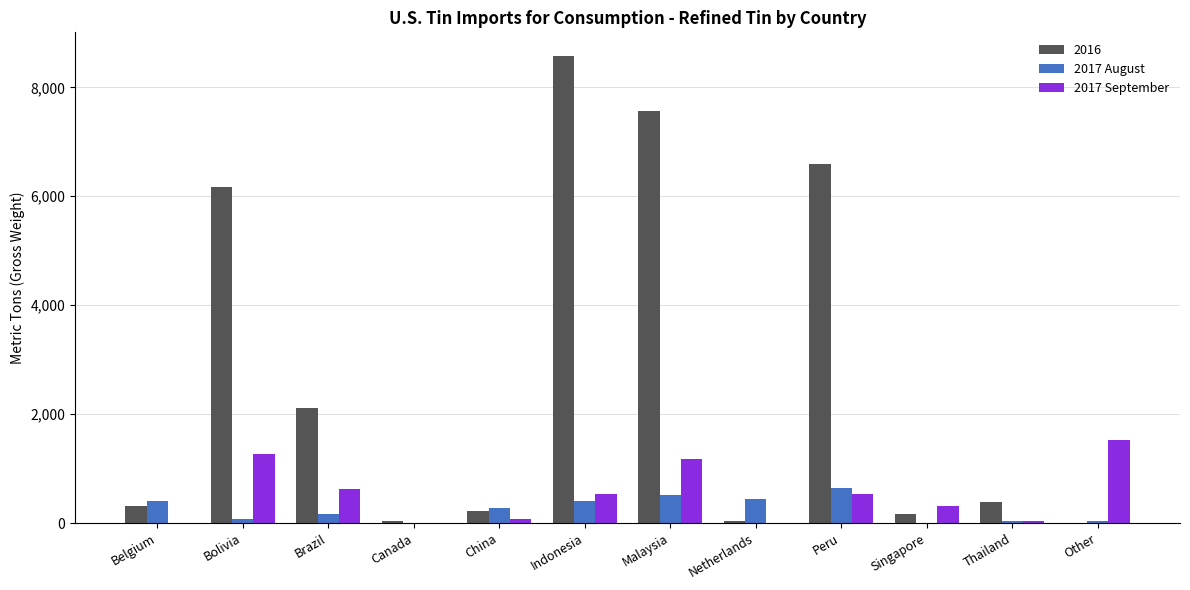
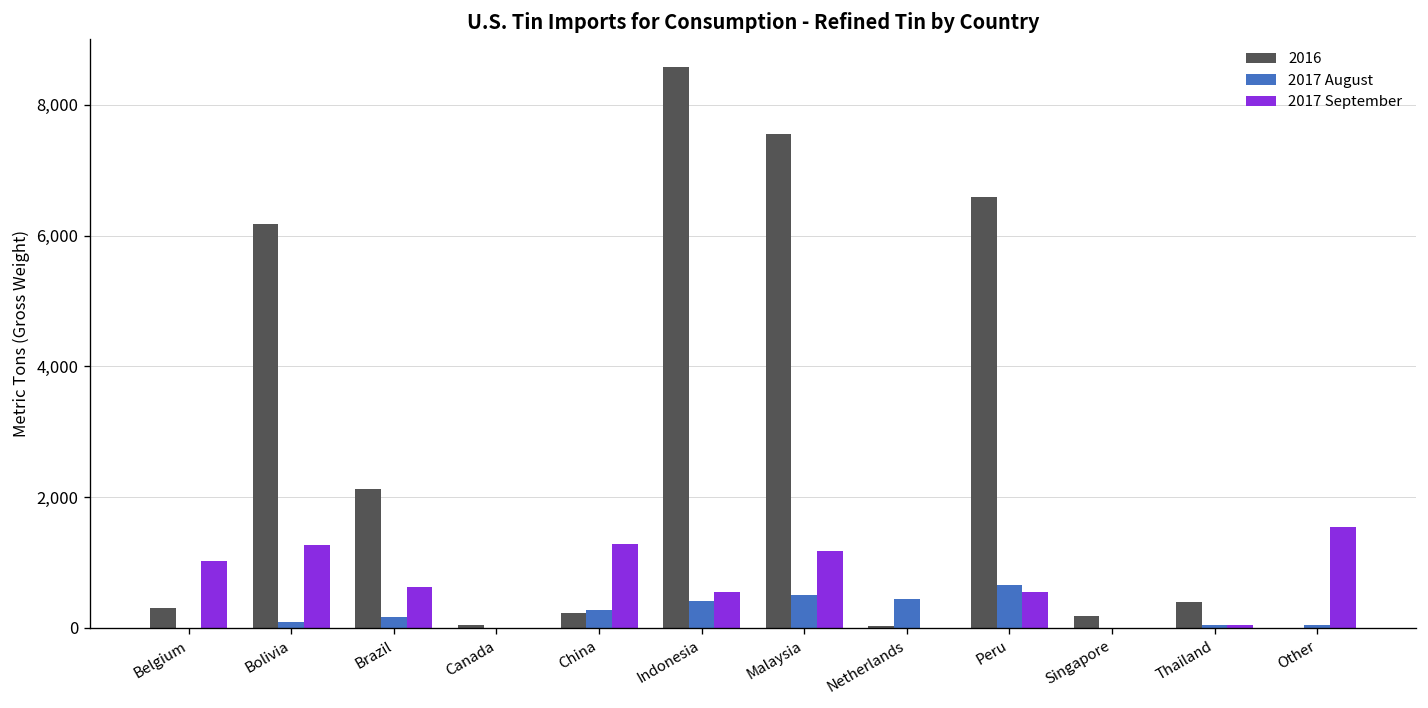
2017 August, Belgium: 400 -> 0
2017 September, Belgium: 0 -> 1,000
2017 September, China: 100 -> 1,300
2017 September, Singapore: 300 -> 0
